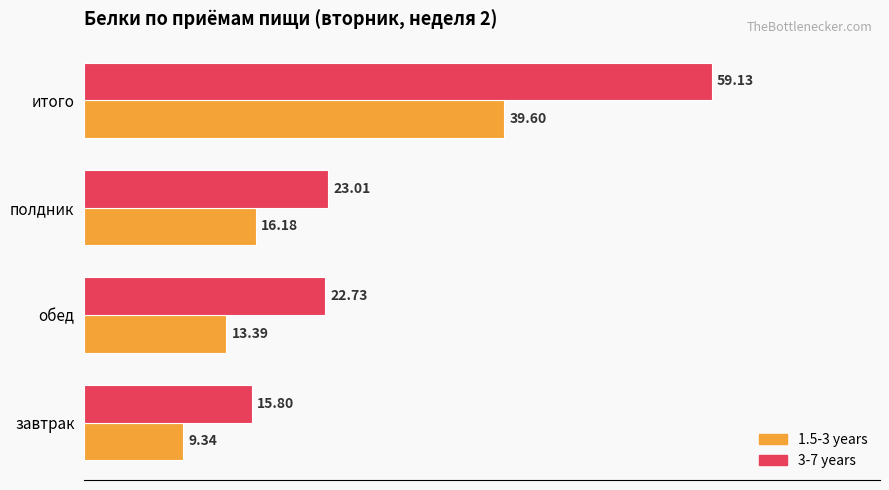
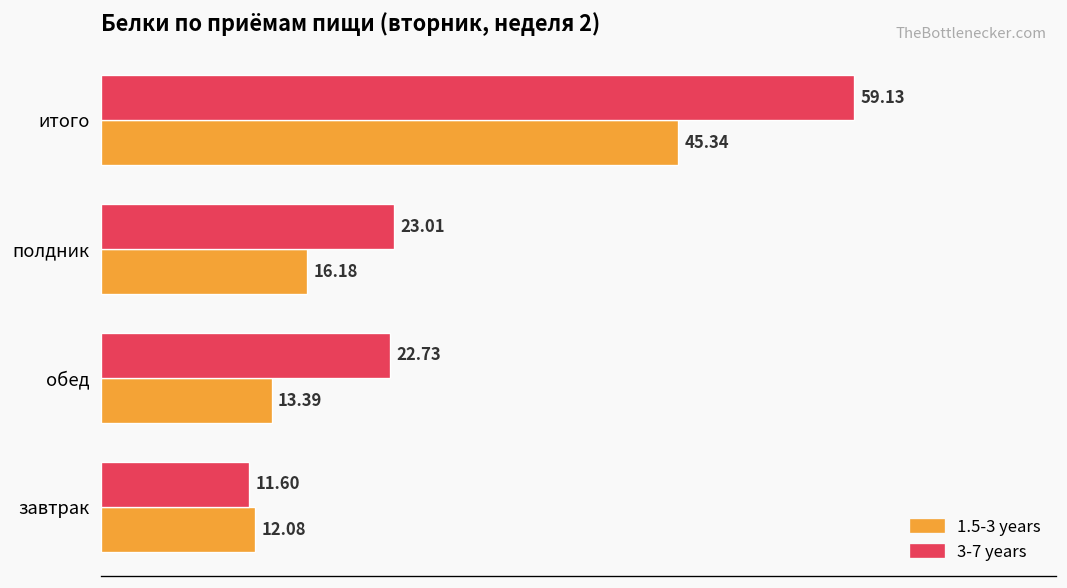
1.5-3 years, итого: 39.60 -> 45.34
3-7 years, завтрак: 15.80 -> 11.60
1.5-3 years, завтрак: 9.34 -> 12.08
